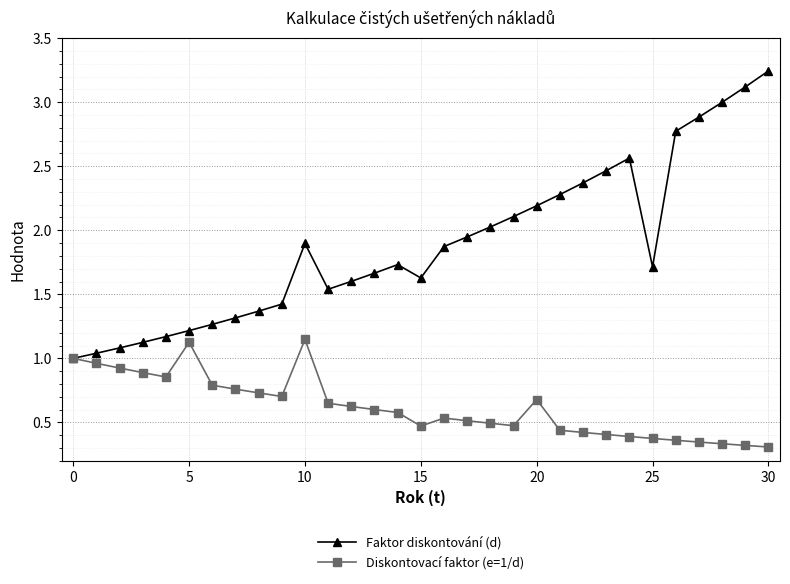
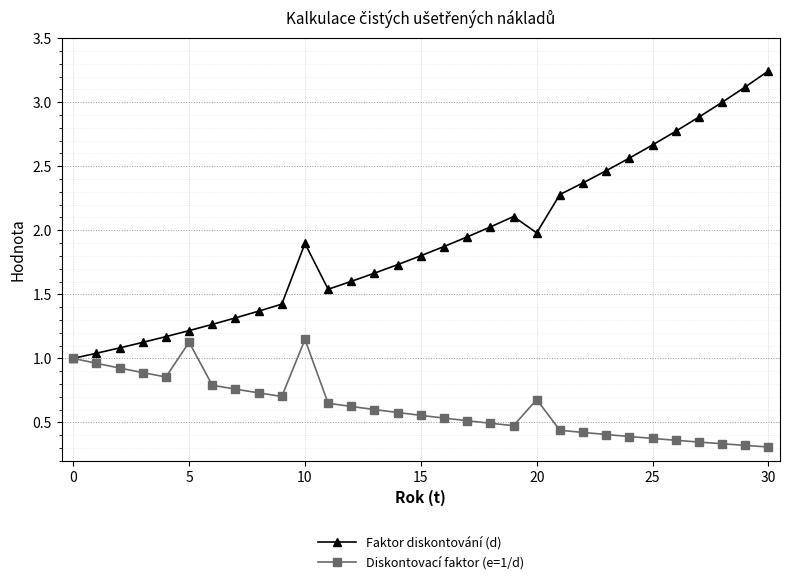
Faktor diskontování (d), 15: 1.63 -> 1.80
Diskontovací faktor (e=1/d), 15: 0.47 -> 0.56
Faktor diskontování (d), 20: 2.19 -> 1.98
Faktor diskontování (d), 25: 1.71 -> 2.67
